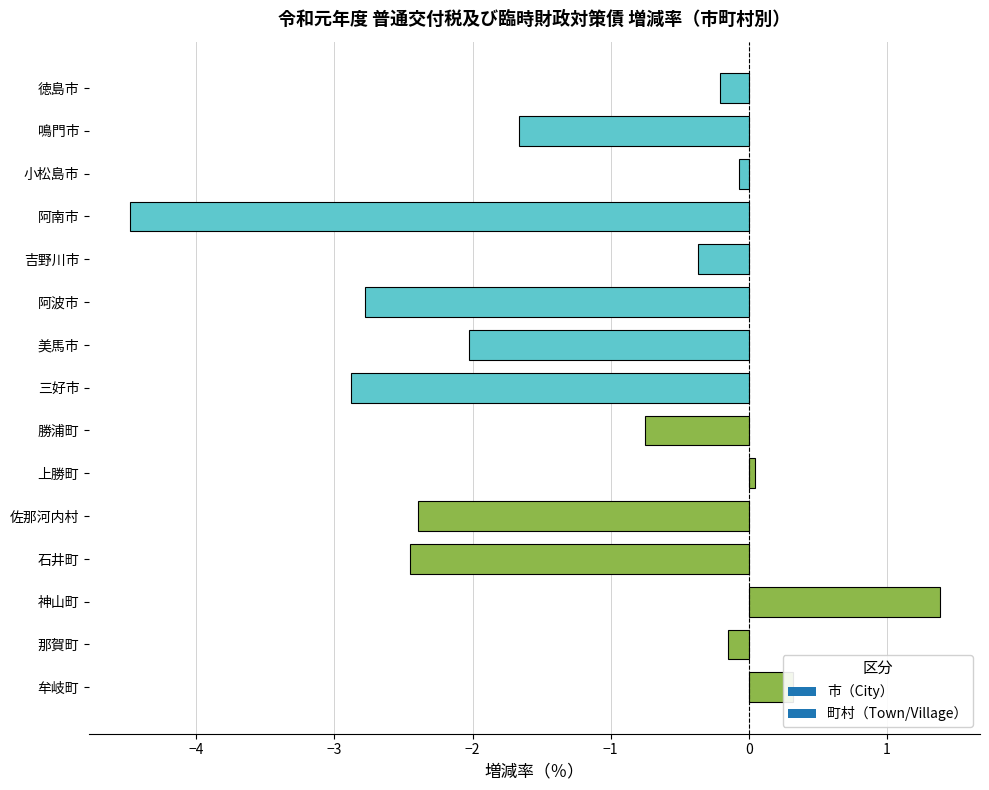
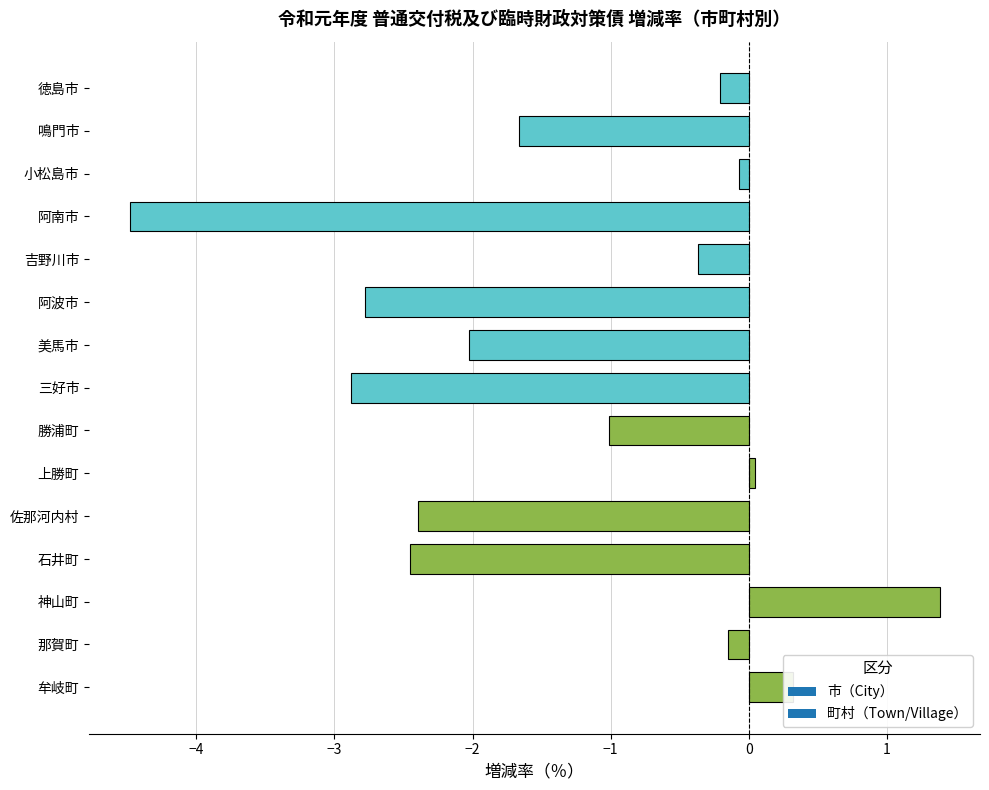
勝浦町: -0.75 -> -1.01
